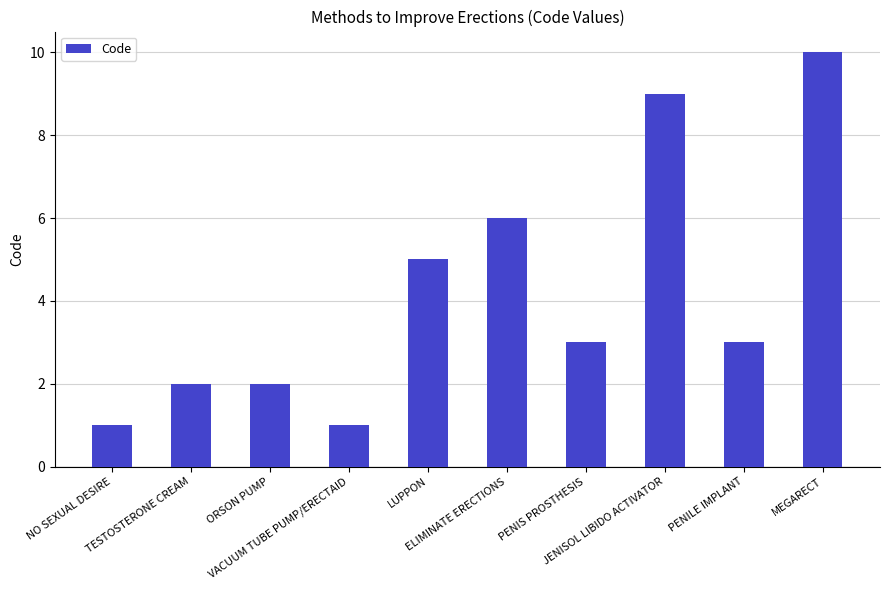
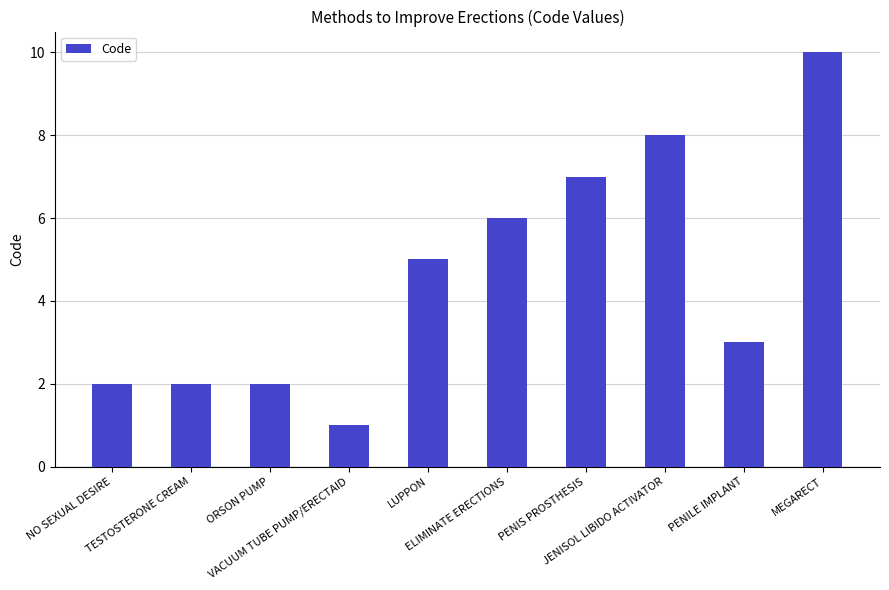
NO SEXUAL DESIRE: 1 -> 2
PENIS PROSTHESIS: 3 -> 7
JENISOL LIBIDO ACTIVATOR: 9 -> 8
